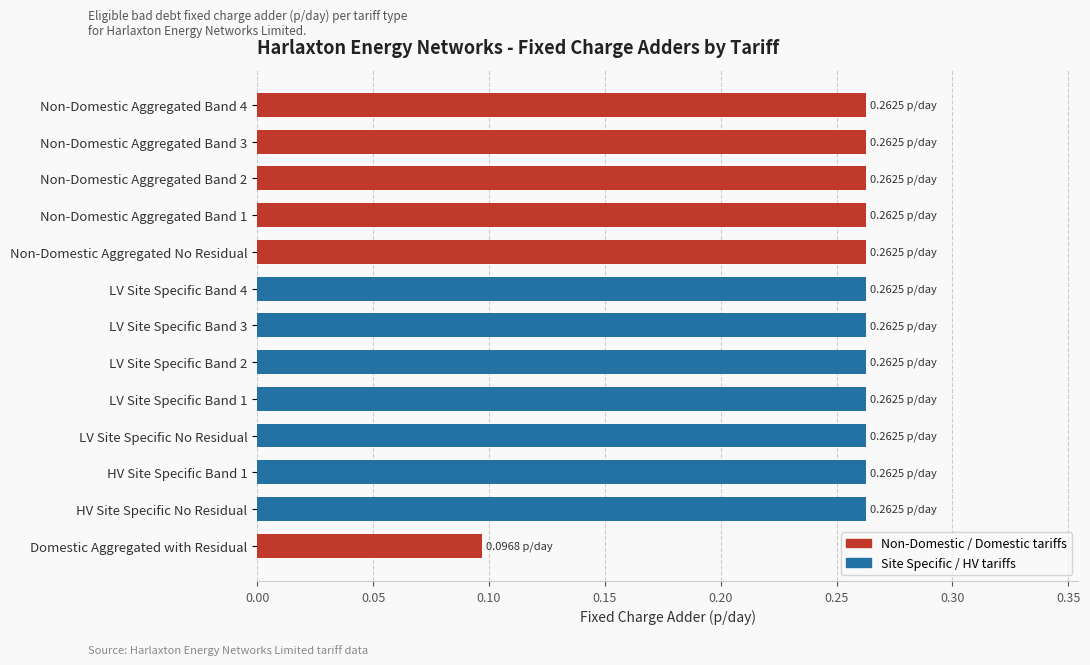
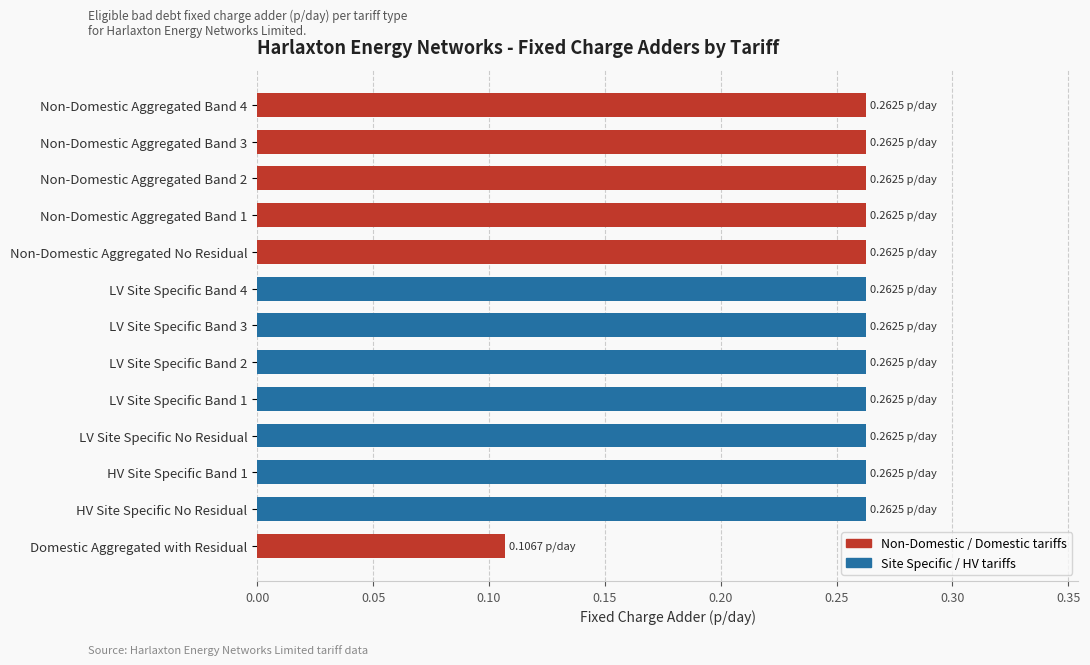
Domestic Aggregated with Residual: 0.0968 -> 0.1067
